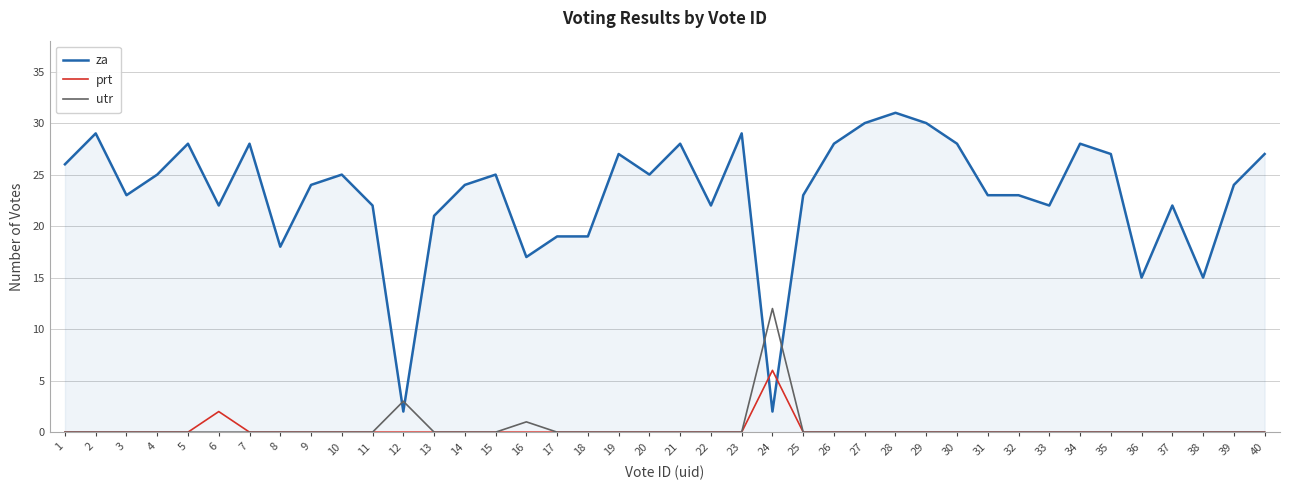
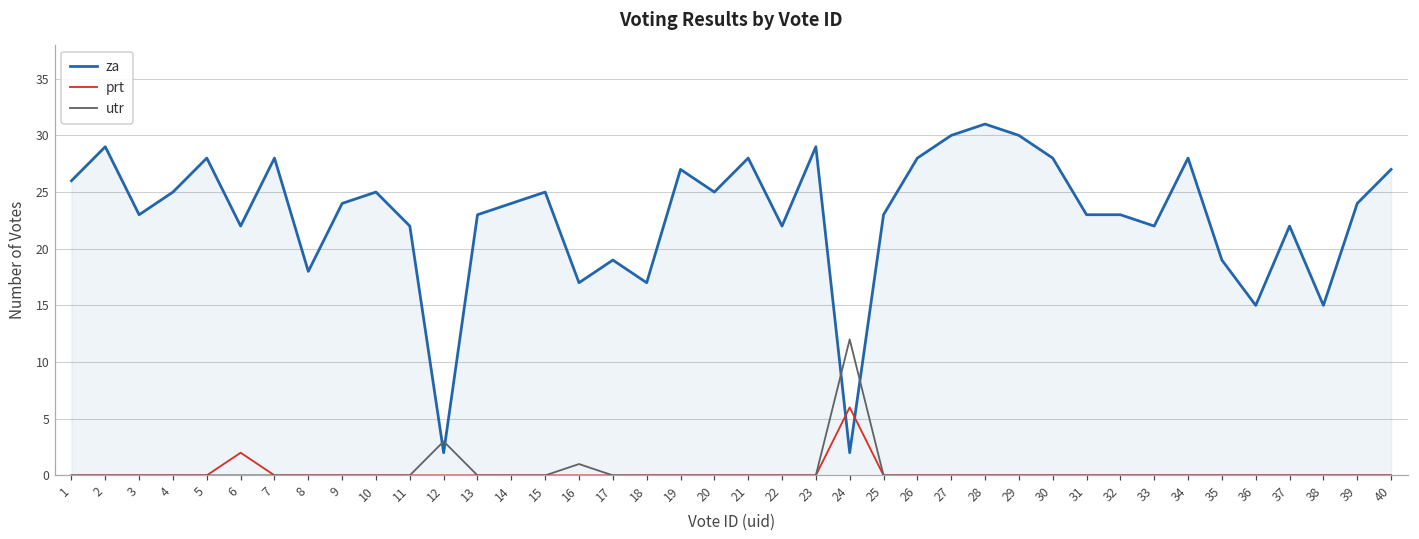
za, 13: 21 -> 23
za, 18: 19 -> 17
za, 35: 27 -> 19
